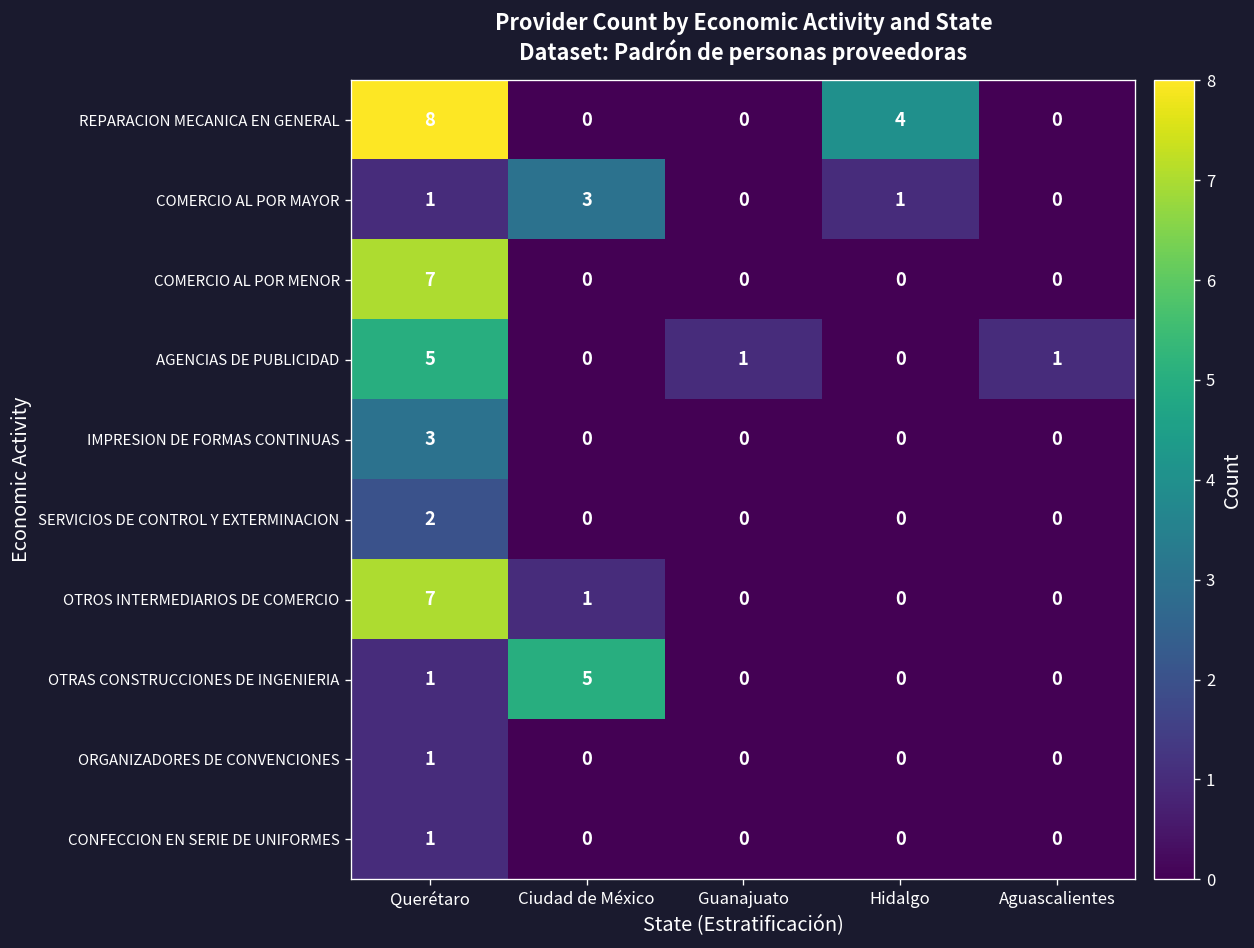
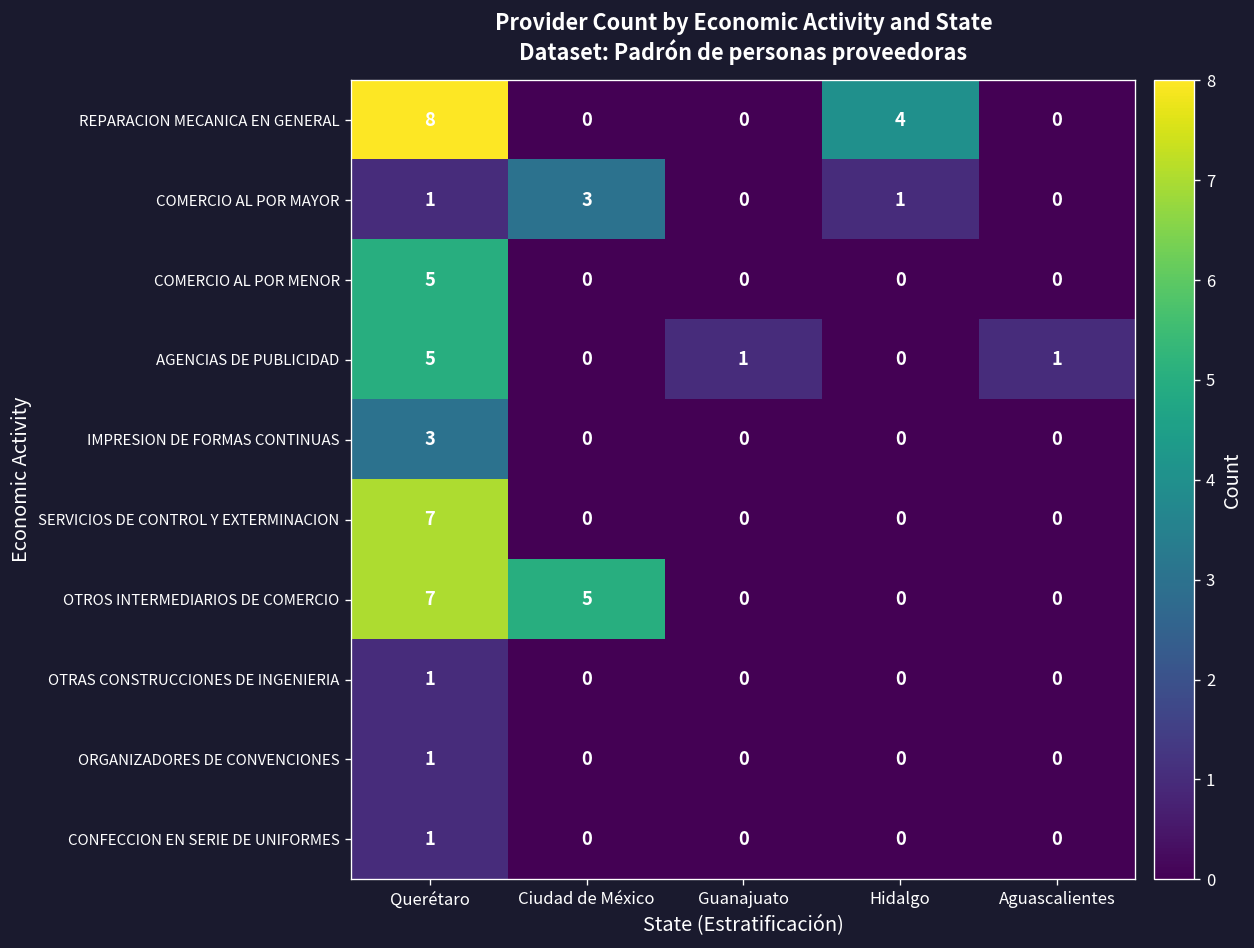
COMERCIO AL POR MENOR, Querétaro: 7 -> 5
SERVICIOS DE CONTROL Y EXTERMINACION, Querétaro: 2 -> 7
OTROS INTERMEDIARIOS DE COMERCIO, Ciudad de México: 1 -> 5
OTRAS CONSTRUCCIONES DE INGENIERIA, Ciudad de México: 5 -> 0
